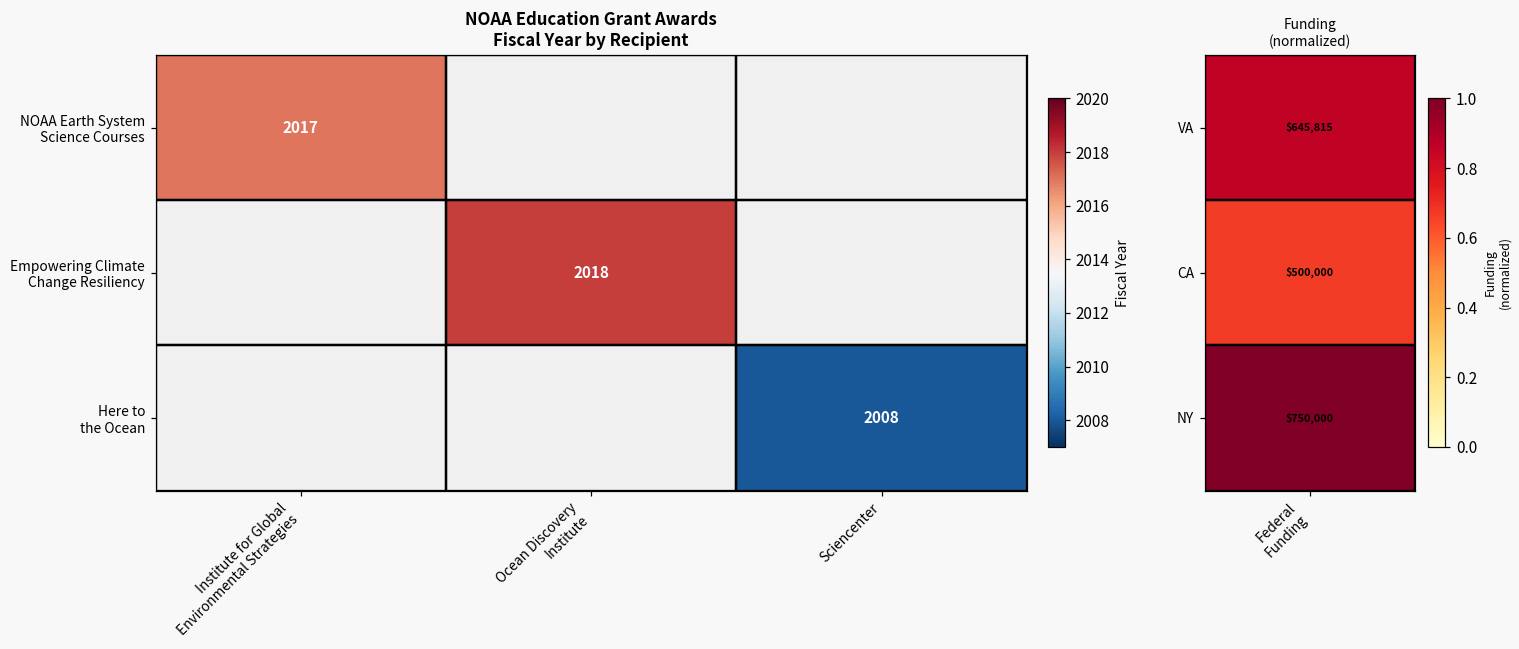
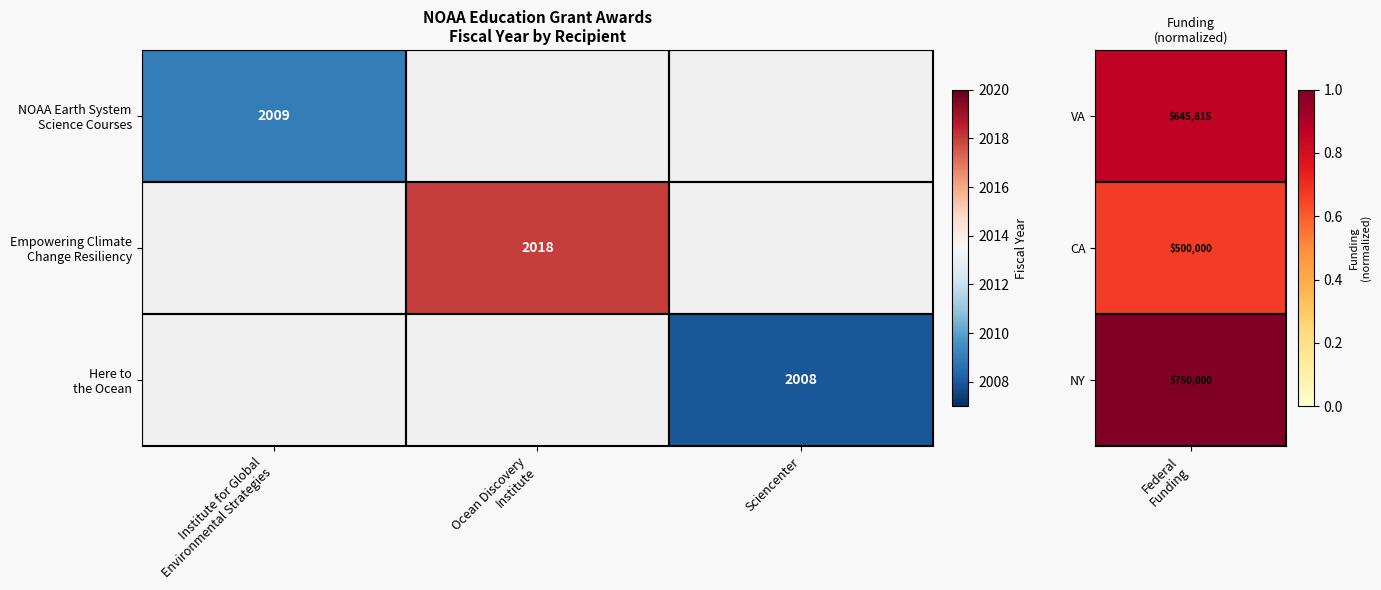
NOAA Education Grant Awards Fiscal Year by Recipient, NOAA Earth System Science Courses, Institute for Global Environmental Strategies: 2017 -> 2009
